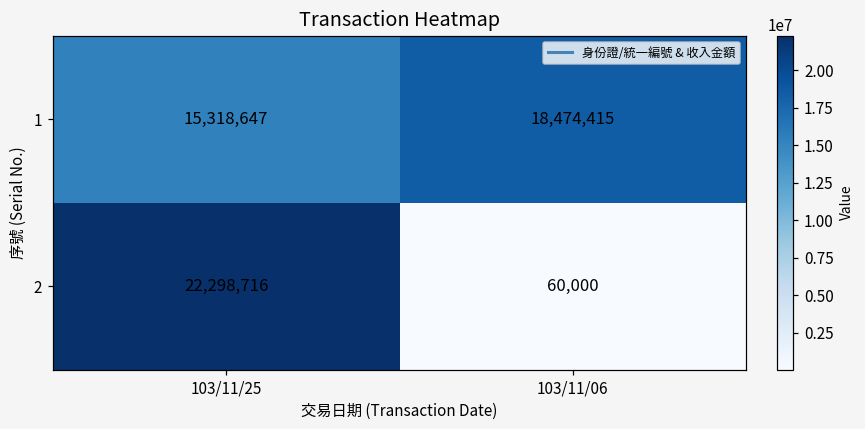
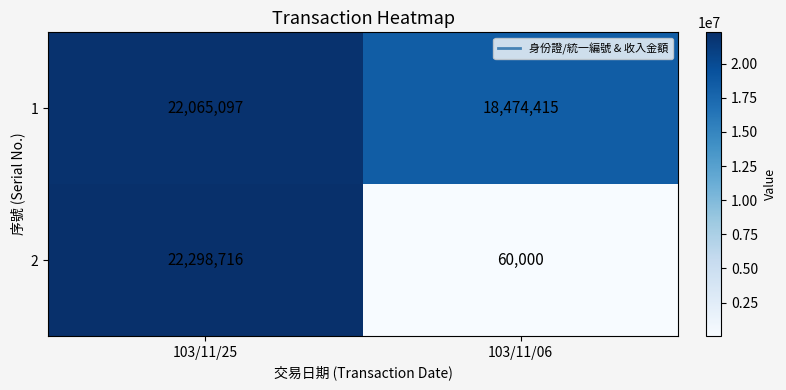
1, 103/11/25: 15,318,647 -> 22,065,097
